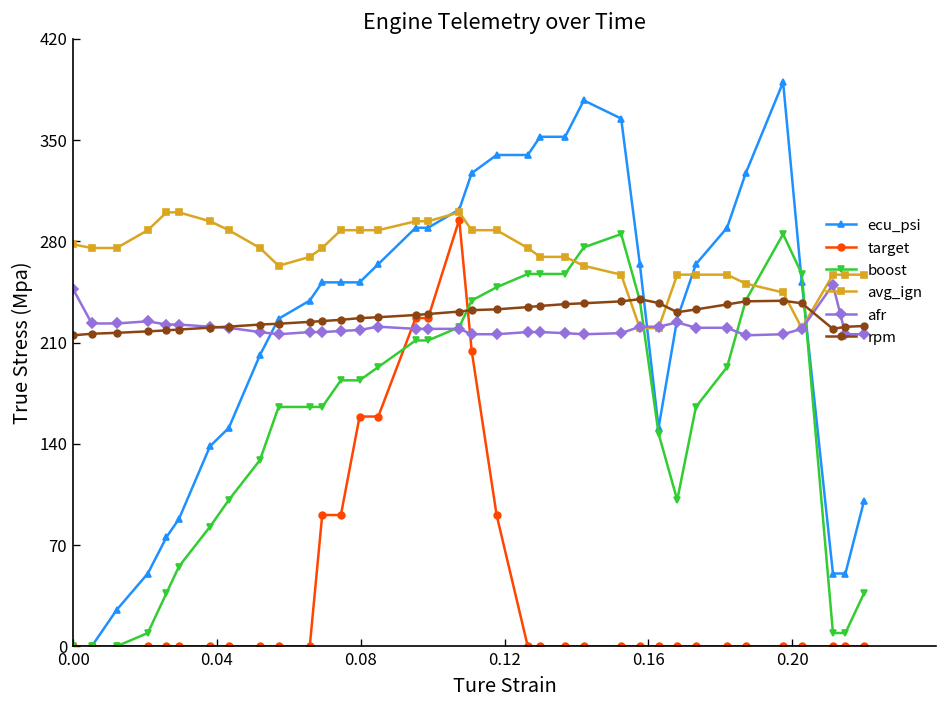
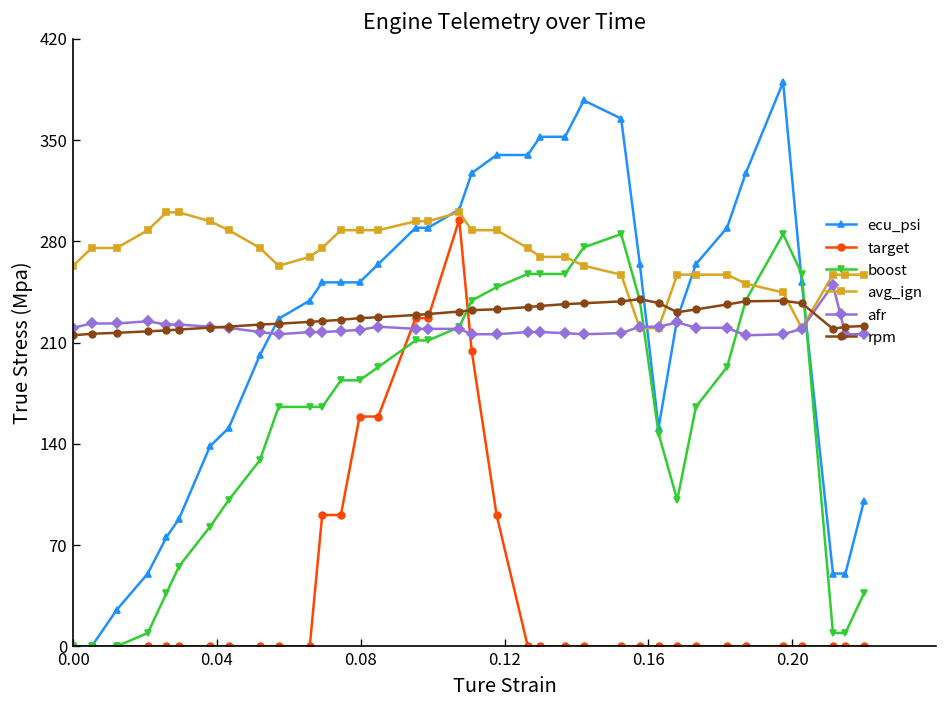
avg_ign, 0.00: 278 -> 263
afr, 0.00: 247 -> 220
